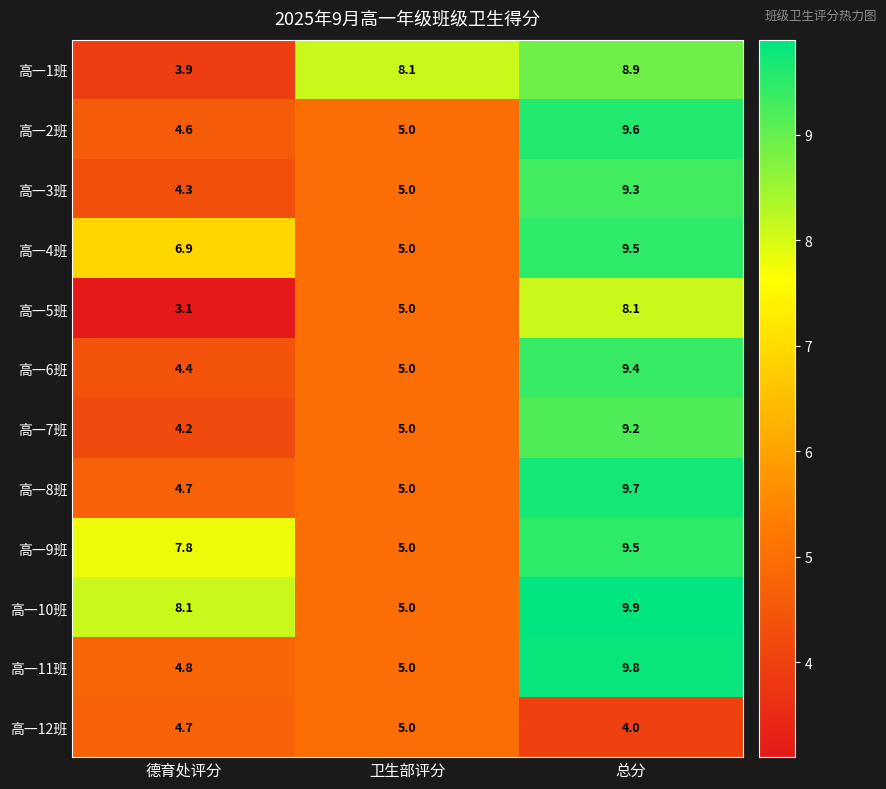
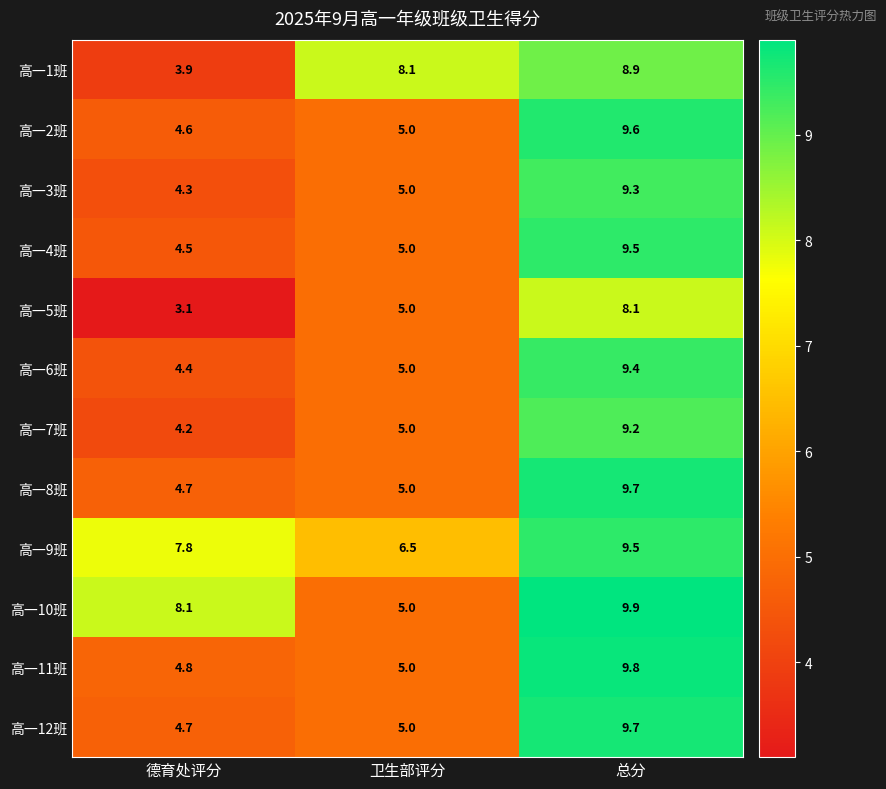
高一4班, 德育处评分: 6.9 -> 4.5
高一9班, 卫生部评分: 5.0 -> 6.5
高一12班, 总分: 4.0 -> 9.7
